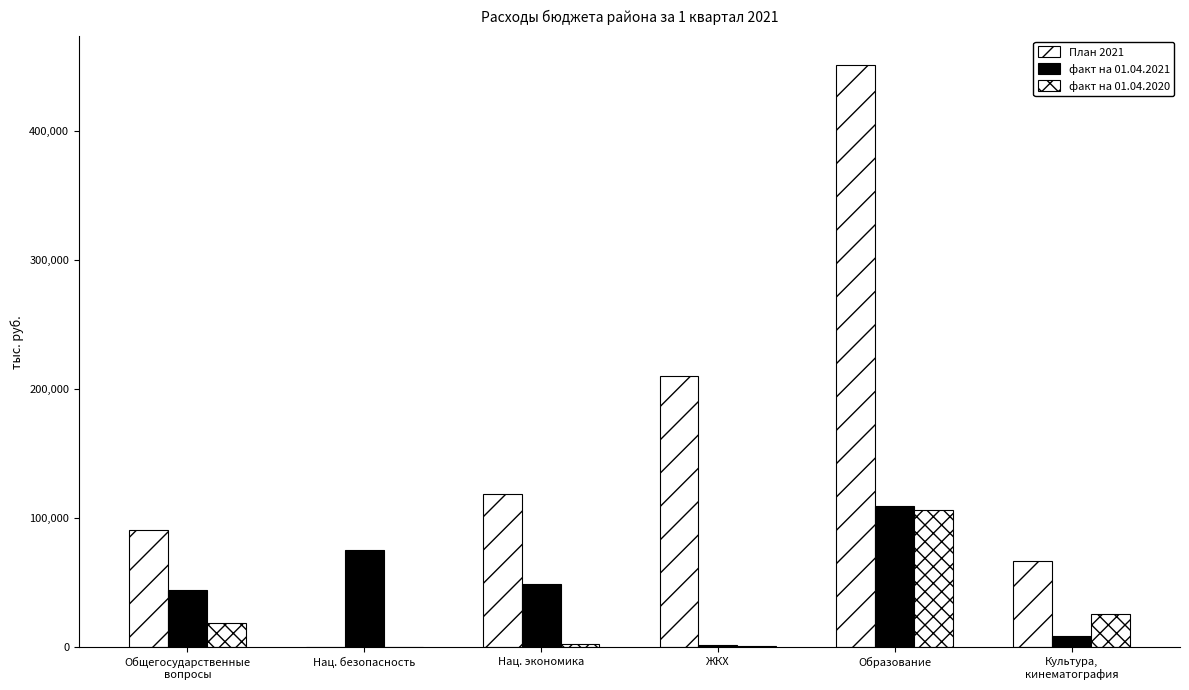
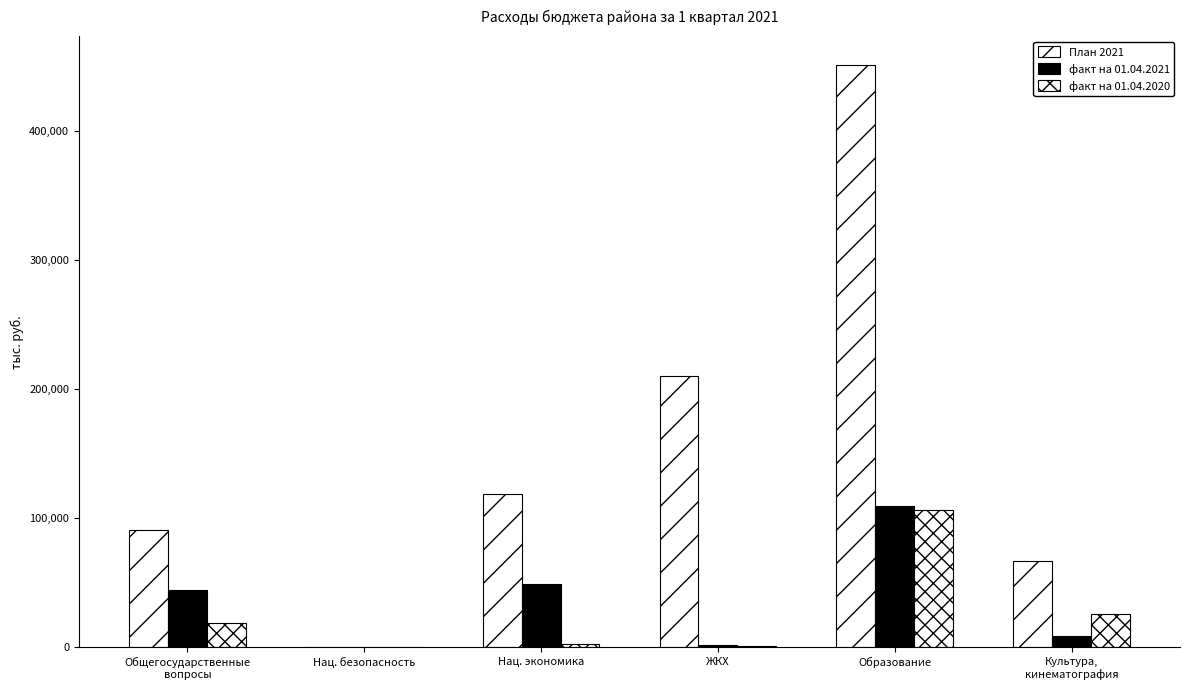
факт на 01.04.2021, Нац. безопасность: 76,000 -> 0
